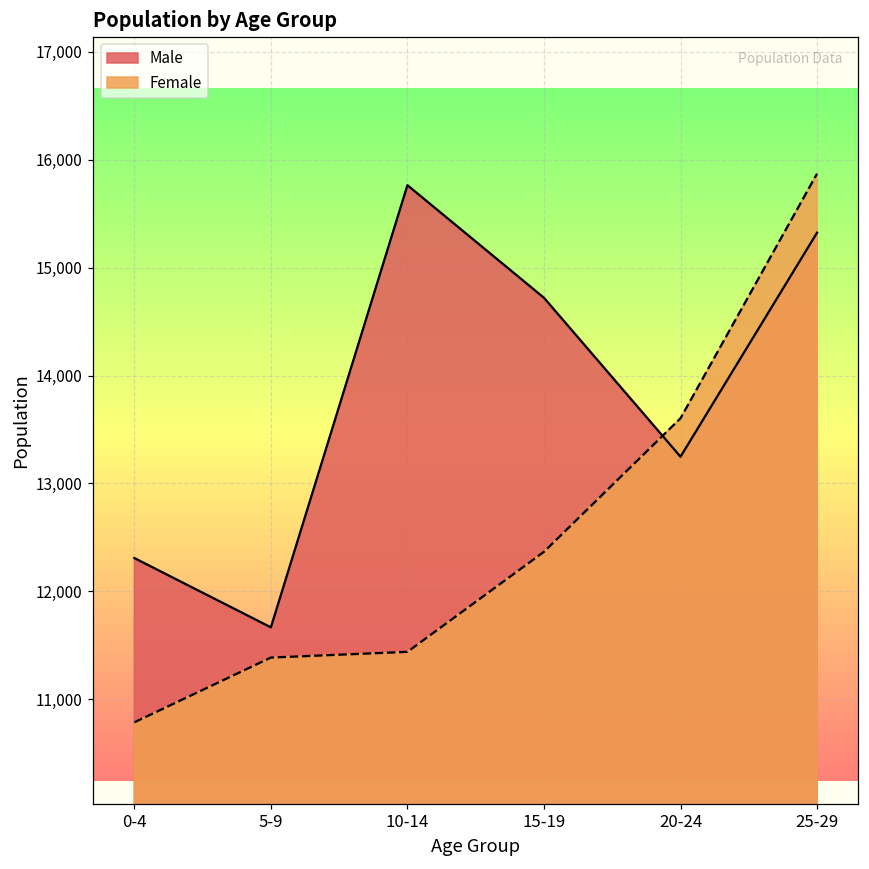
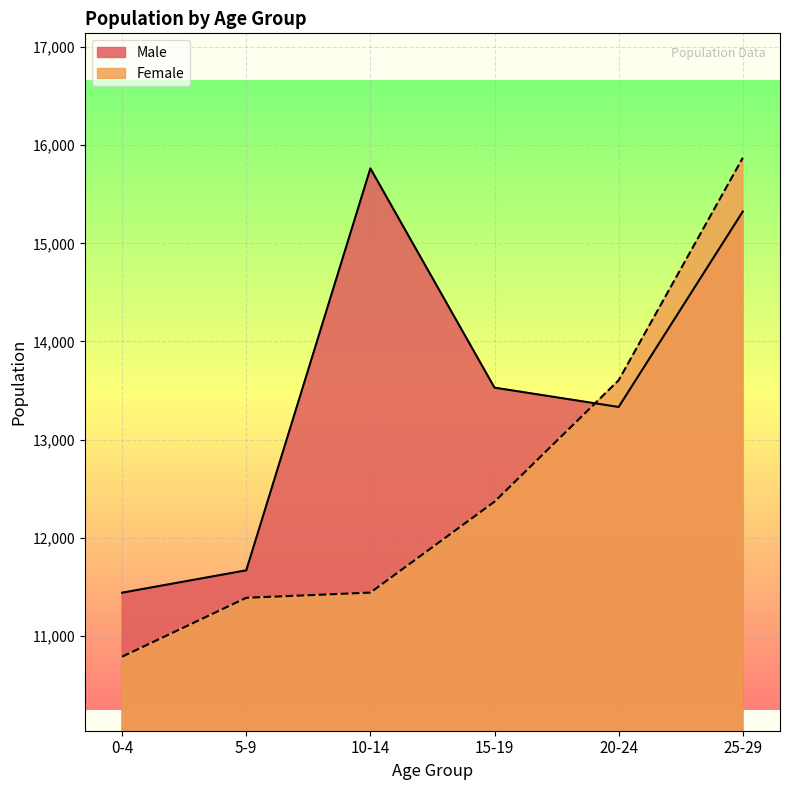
Male, 0-4: 12,300 -> 11,400
Male, 15-19: 14,700 -> 13,500
Male, 20-24: 13,200 -> 13,300
